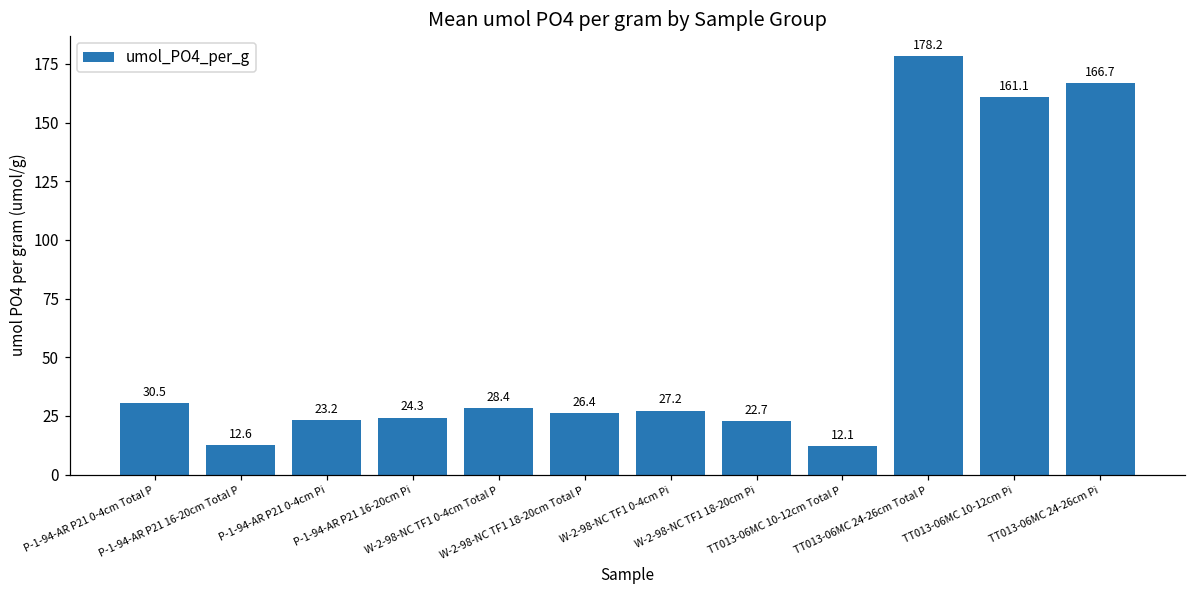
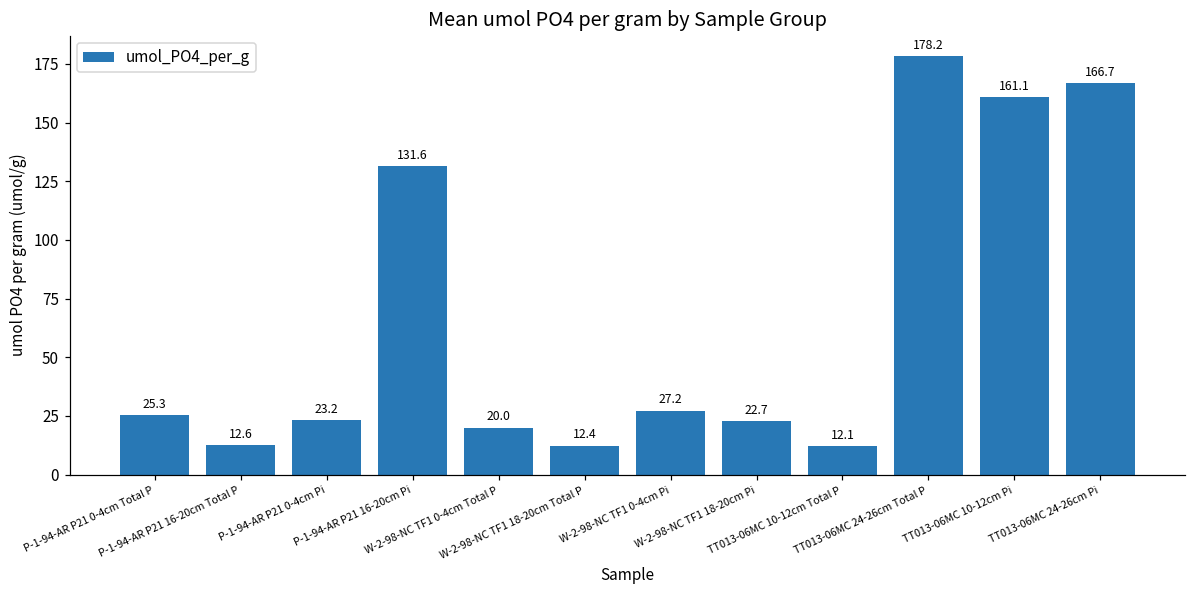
P-1-94-AR P21 0-4cm Total P: 30.5 -> 25.3
P-1-94-AR P21 16-20cm Pi: 24.3 -> 131.6
W-2-98-NC TF1 0-4cm Total P: 28.4 -> 20.0
W-2-98-NC TF1 18-20cm Total P: 26.4 -> 12.4
